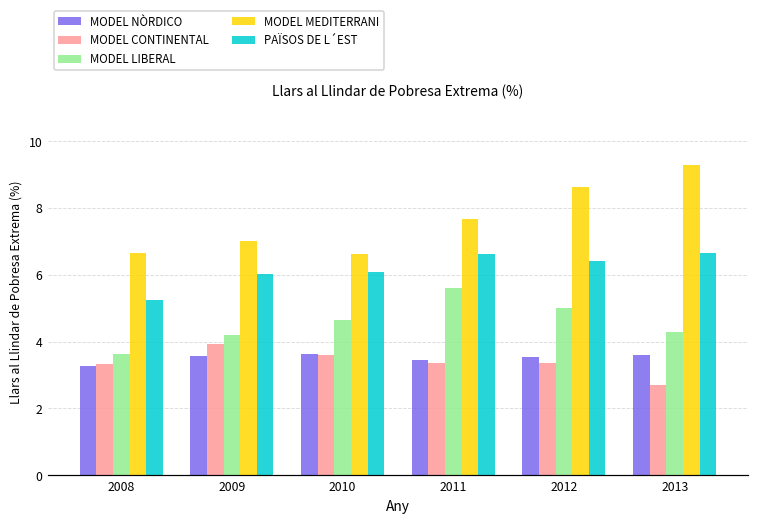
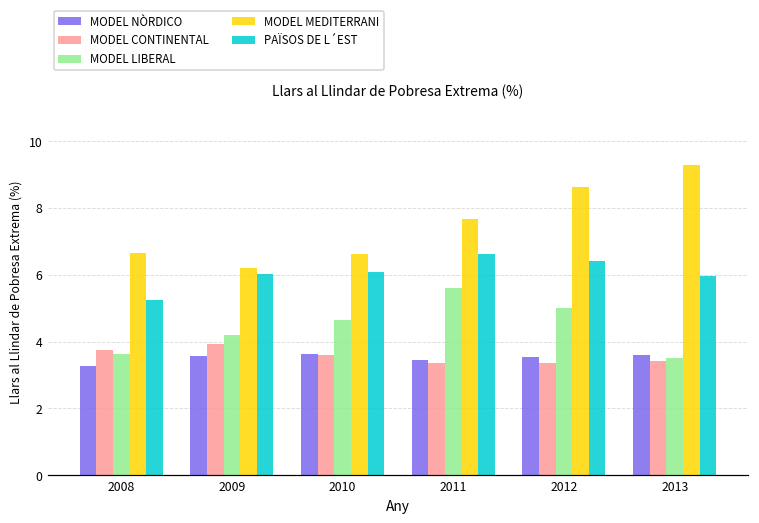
MODEL CONTINENTAL, 2008: 3.3 -> 3.7
MODEL MEDITERRANI, 2009: 7.0 -> 6.2
MODEL CONTINENTAL, 2013: 2.7 -> 3.4
MODEL LIBERAL, 2013: 4.3 -> 3.5
PAÏSOS DE L´EST, 2013: 6.7 -> 6.0
